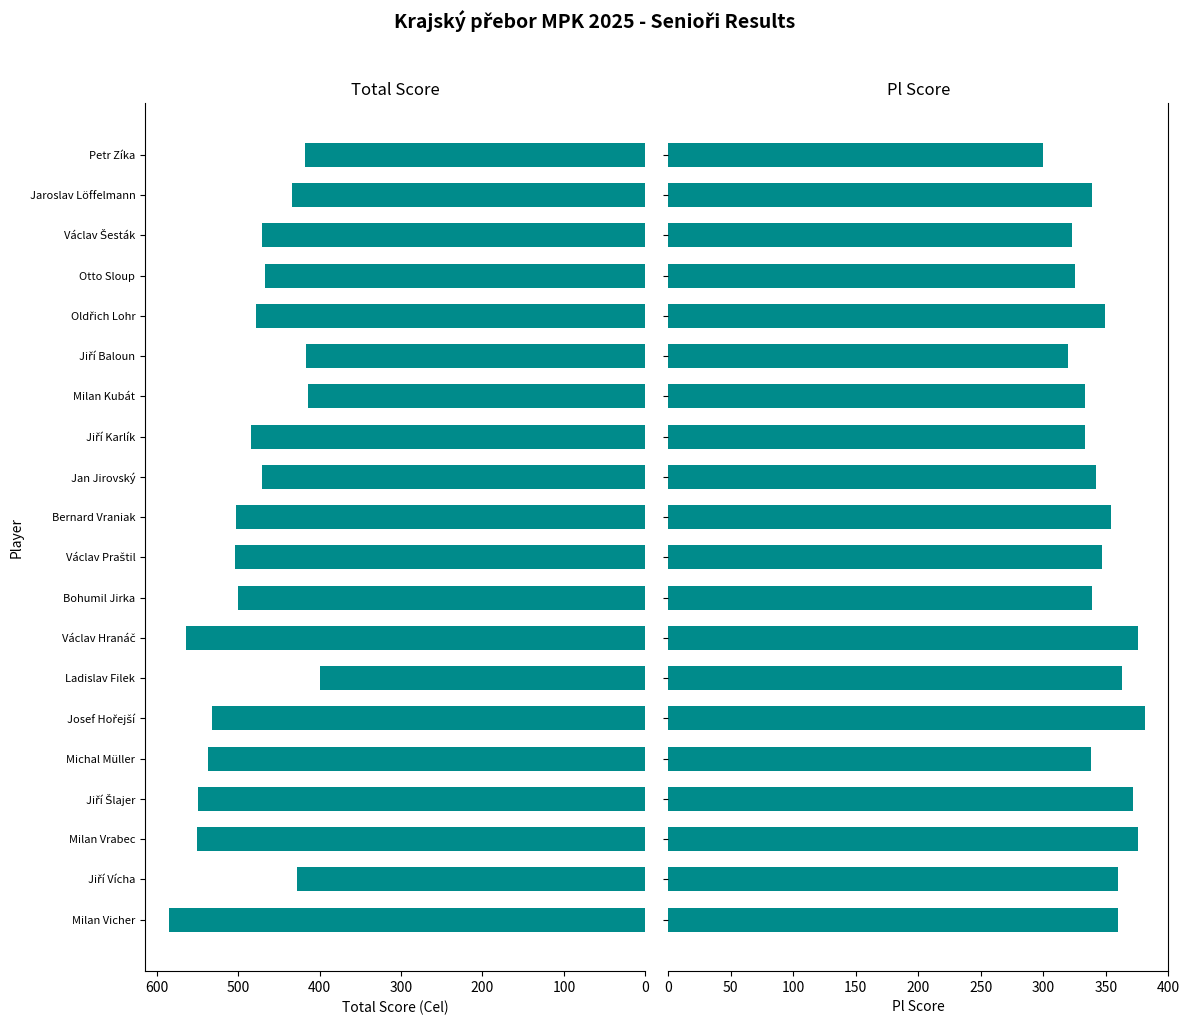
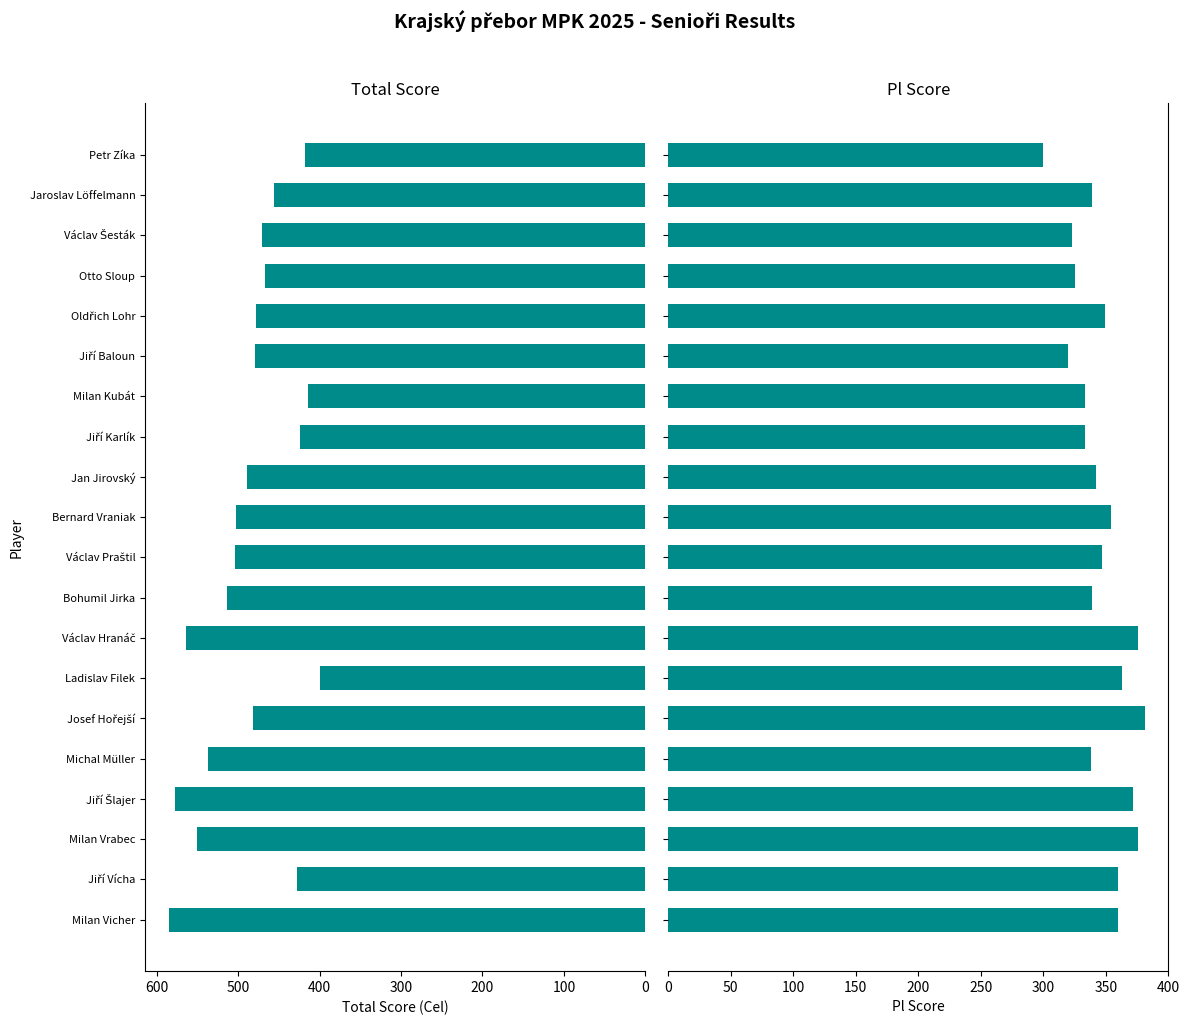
Total Score, Jaroslav Löffelmann: 430 -> 460
Total Score, Jiří Baloun: 420 -> 480
Total Score, Jiří Karlík: 480 -> 420
Total Score, Jan Jirovský: 470 -> 490
Total Score, Bohumil Jirka: 500 -> 510
Total Score, Josef Hořejší: 530 -> 480
Total Score, Jiří Šlajer: 550 -> 580
